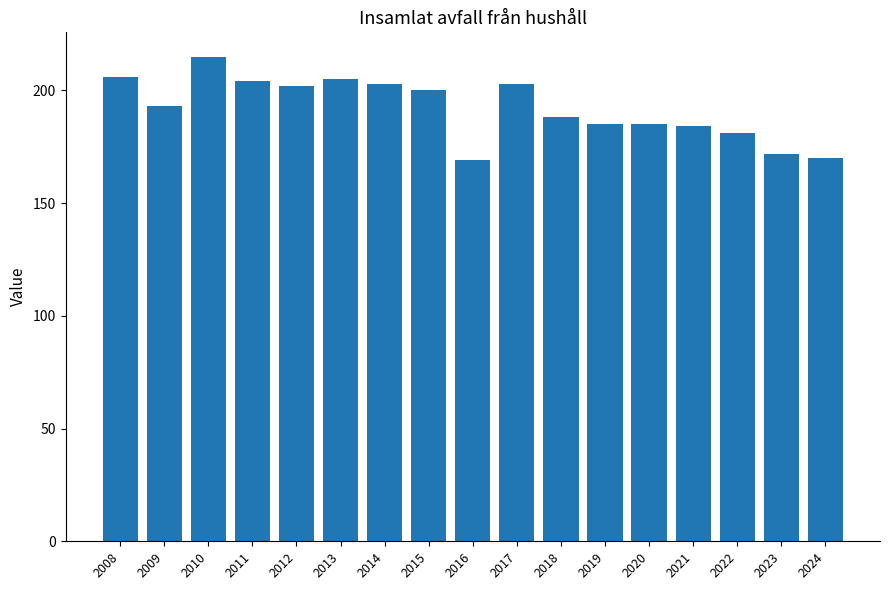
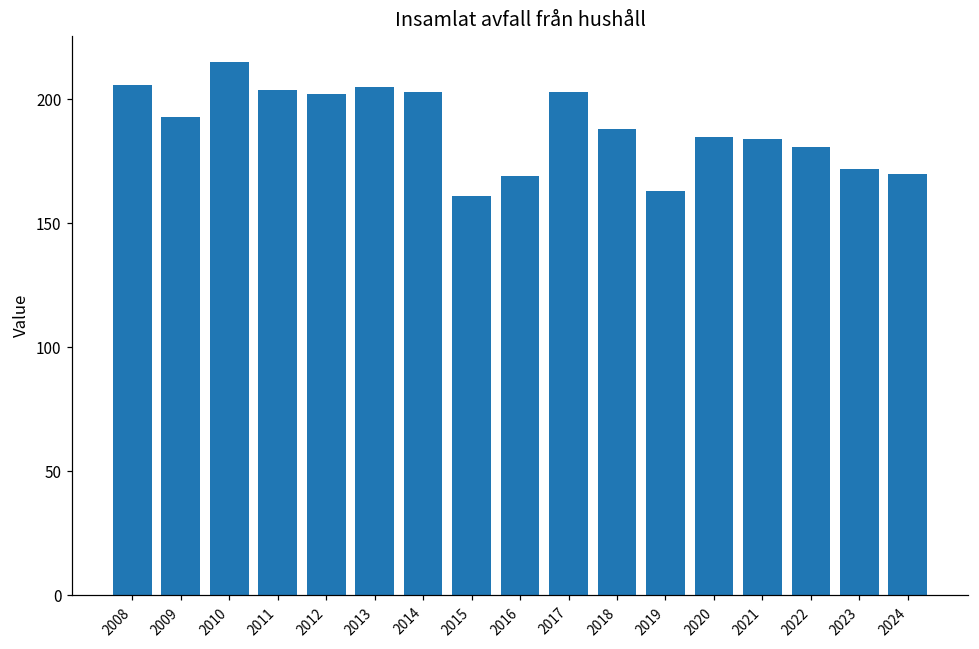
2015: 200 -> 161
2019: 185 -> 163
